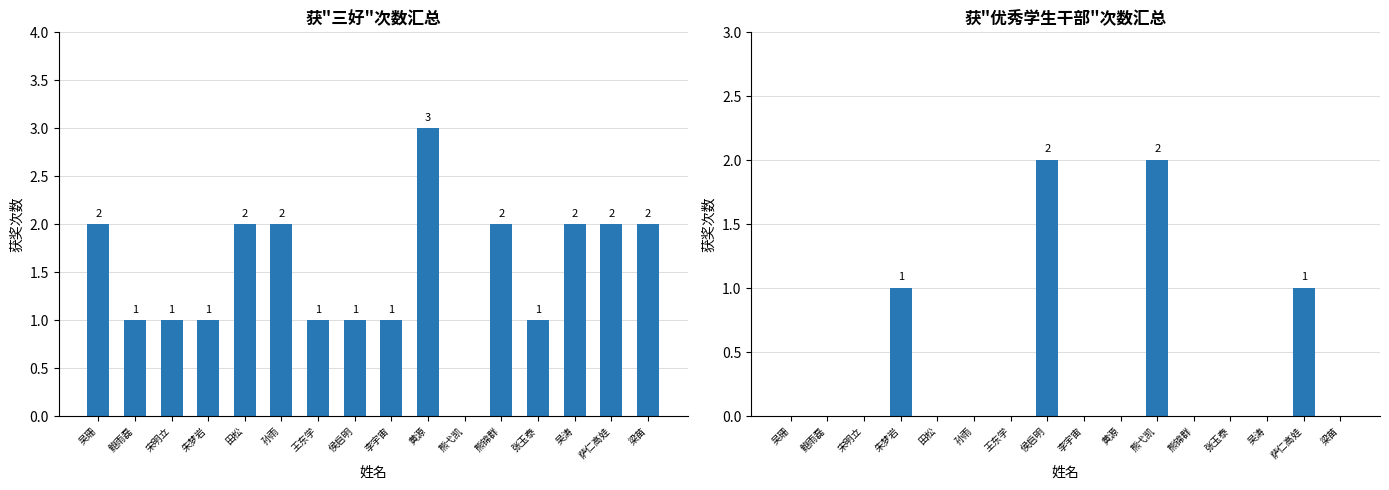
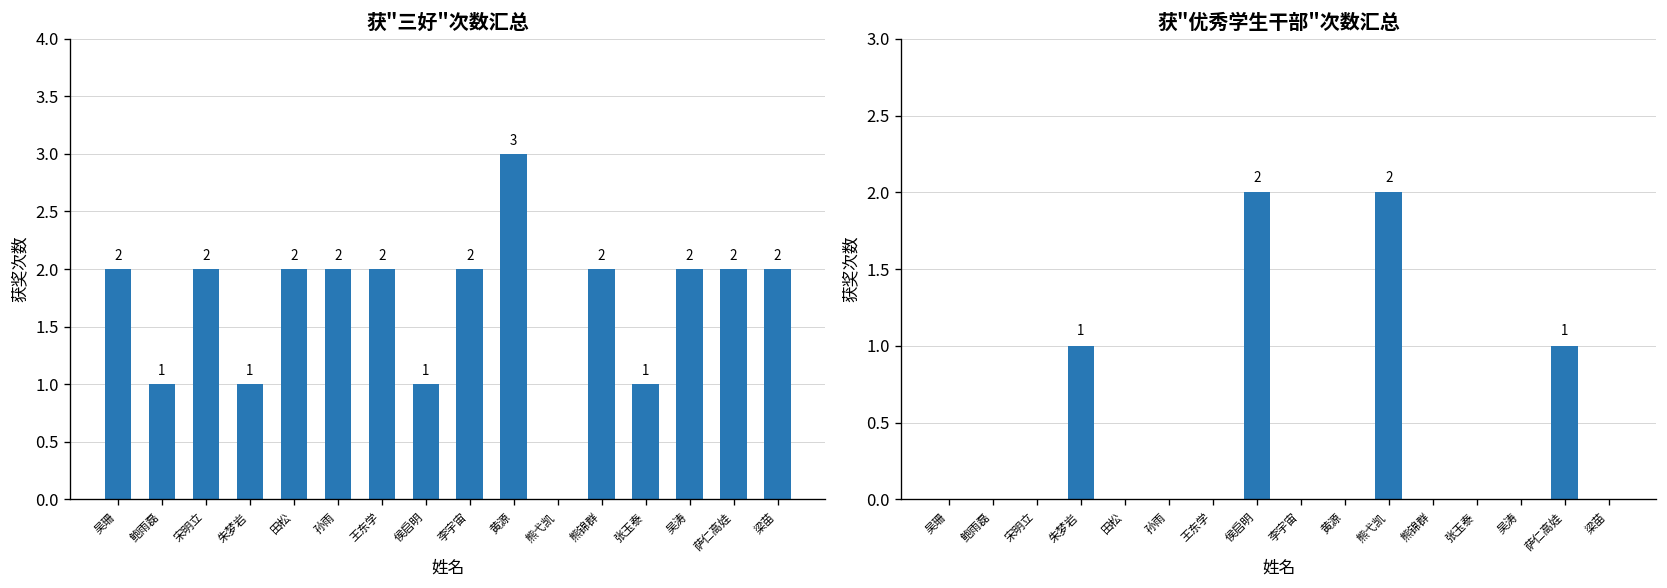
获"三好"次数汇总, 宋明立: 1 -> 2
获"三好"次数汇总, 王东学: 1 -> 2
获"三好"次数汇总, 李宇宙: 1 -> 2
